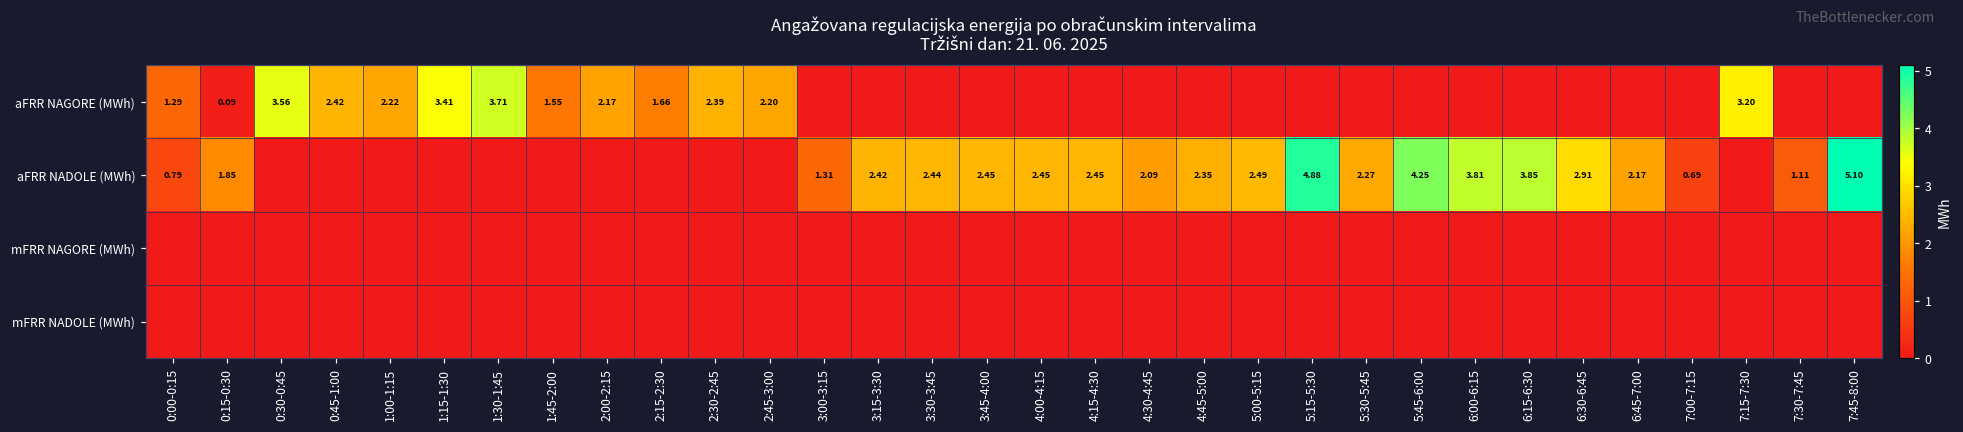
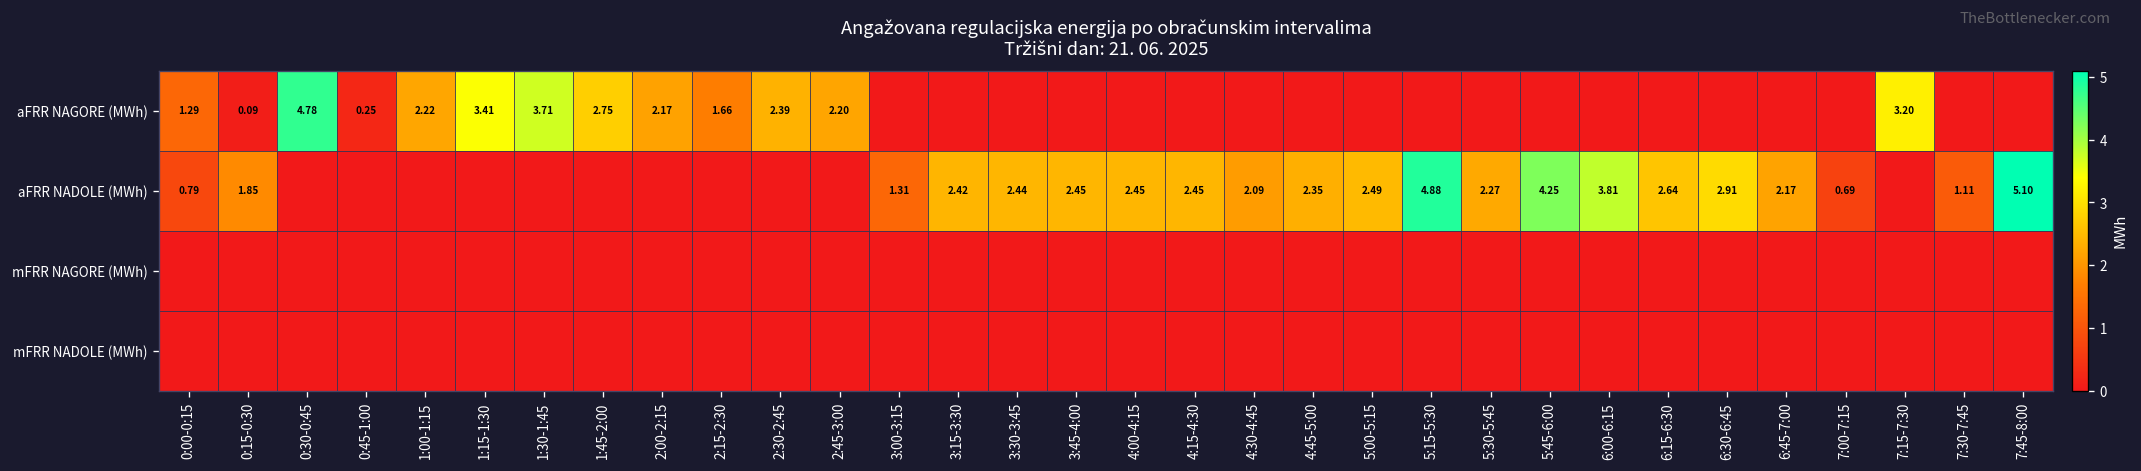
aFRR NAGORE (MWh), 0:30-0:45: 3.56 -> 4.78
aFRR NAGORE (MWh), 0:45-1:00: 2.42 -> 0.25
aFRR NAGORE (MWh), 1:45-2:00: 1.55 -> 2.75
aFRR NADOLE (MWh), 6:15-6:30: 3.85 -> 2.64
